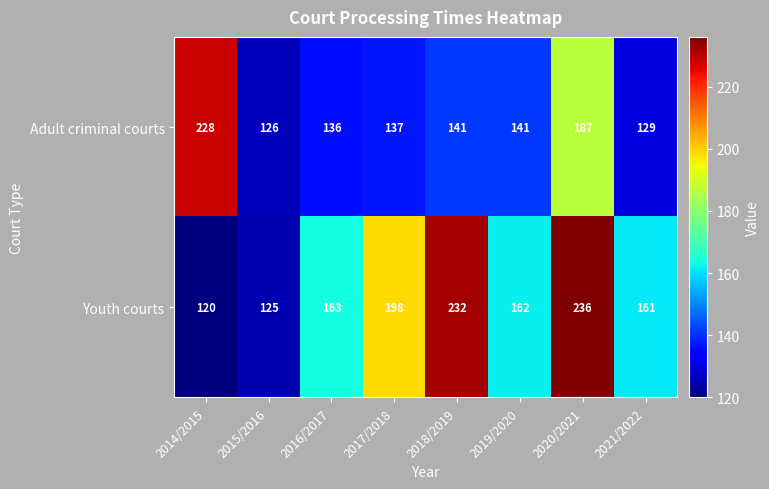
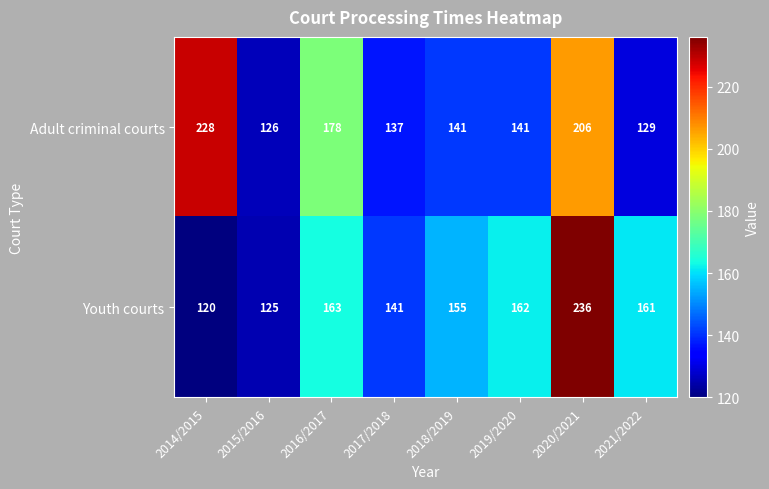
Adult criminal courts, 2016/2017: 136 -> 178
Adult criminal courts, 2020/2021: 187 -> 206
Youth courts, 2017/2018: 198 -> 141
Youth courts, 2018/2019: 232 -> 155
